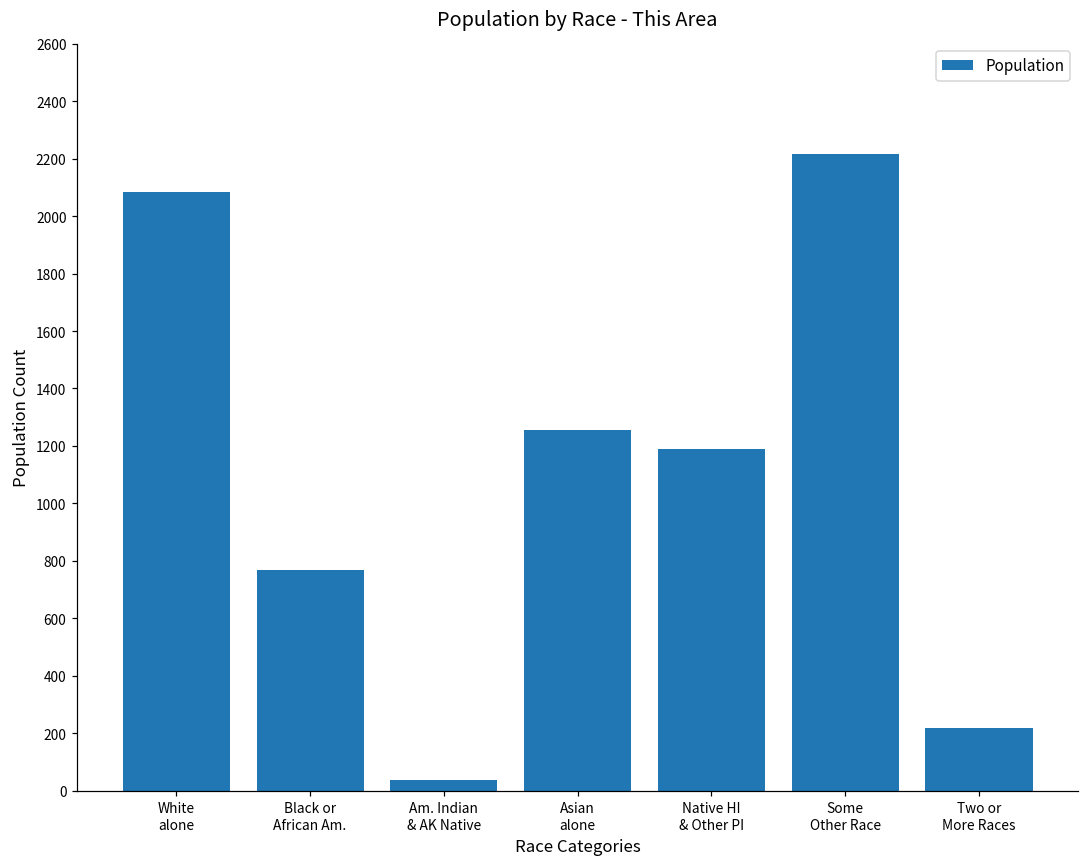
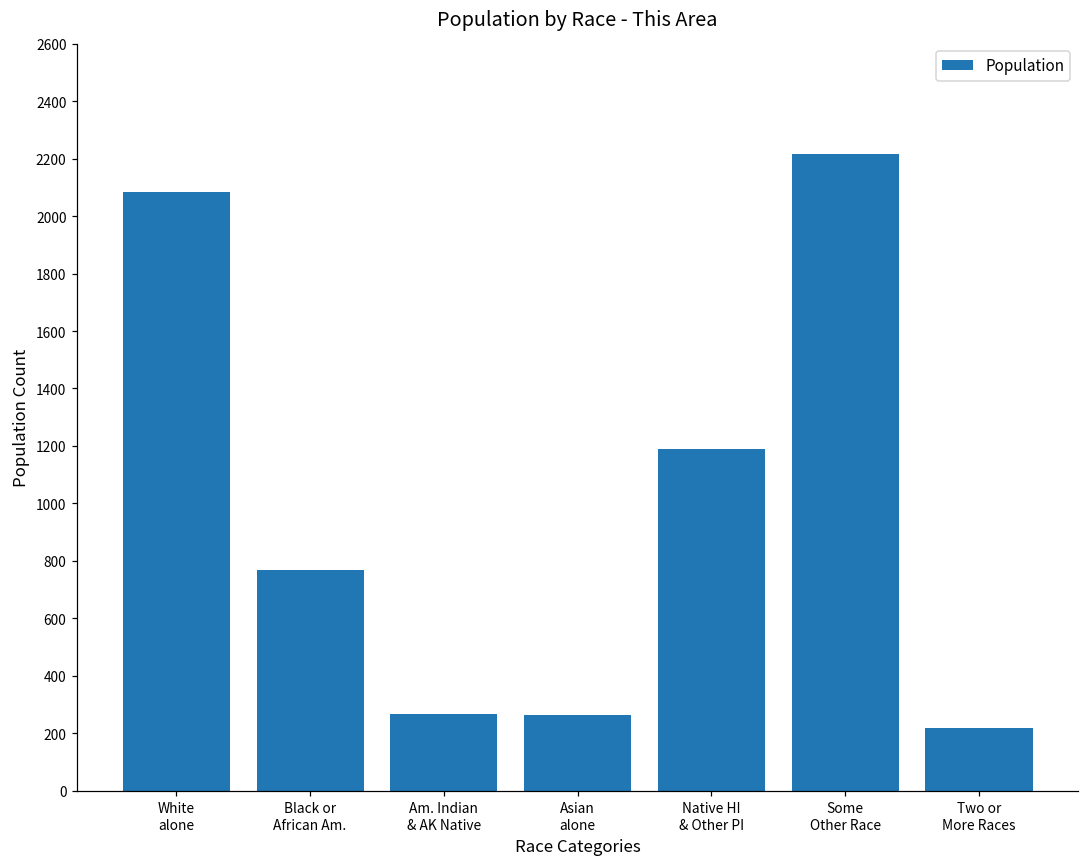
Am. Indian & AK Native: 40 -> 270
Asian alone: 1260 -> 260
